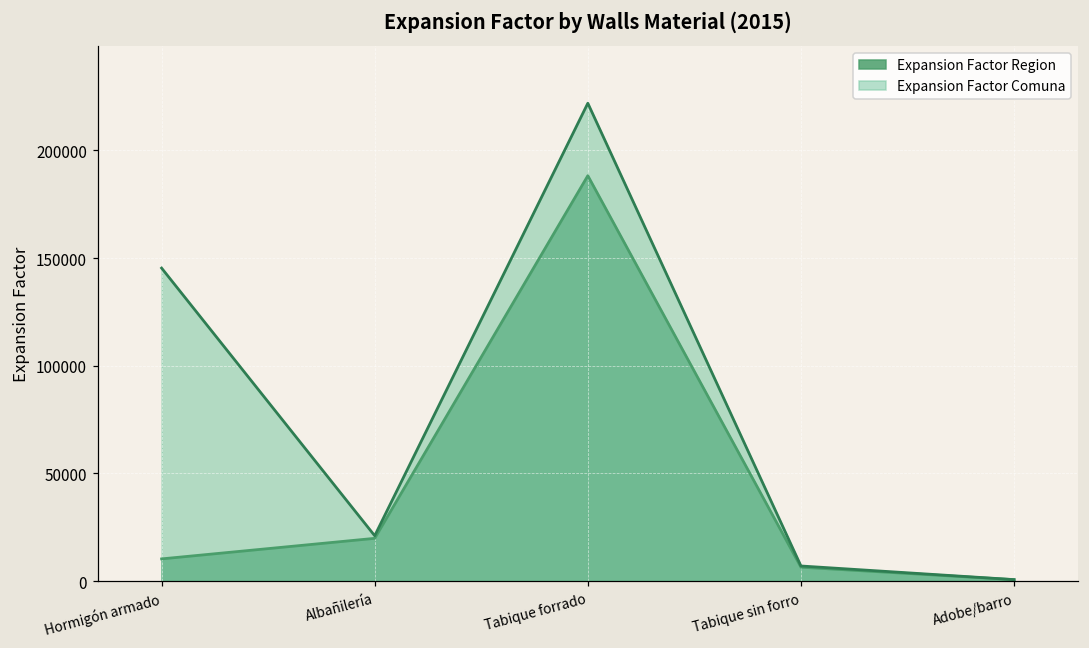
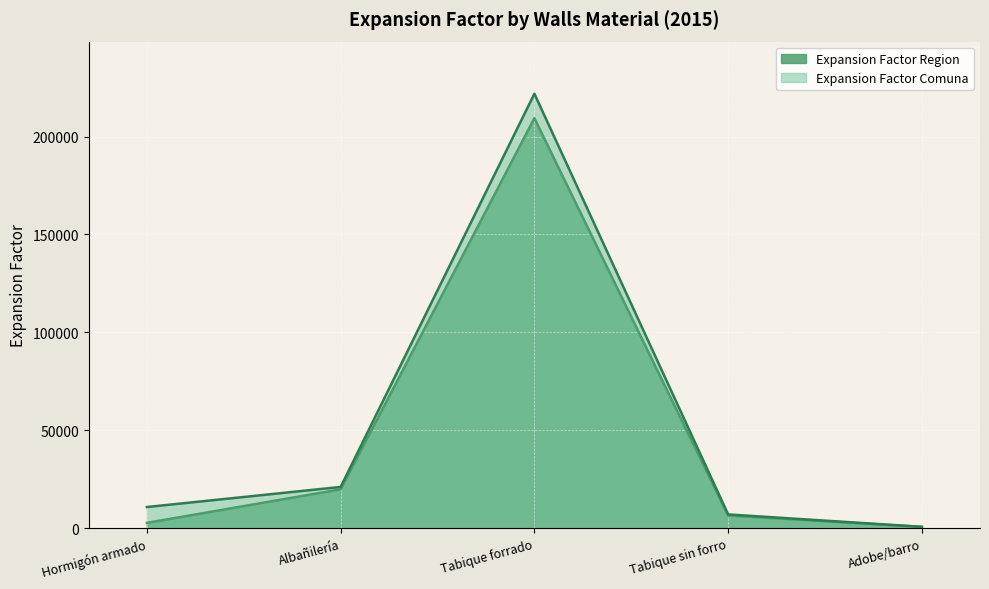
Expansion Factor Region, Hormigón armado: 10000 -> 3000
Expansion Factor Comuna, Hormigón armado: 145000 -> 11000
Expansion Factor Region, Tabique forrado: 188000 -> 209000
